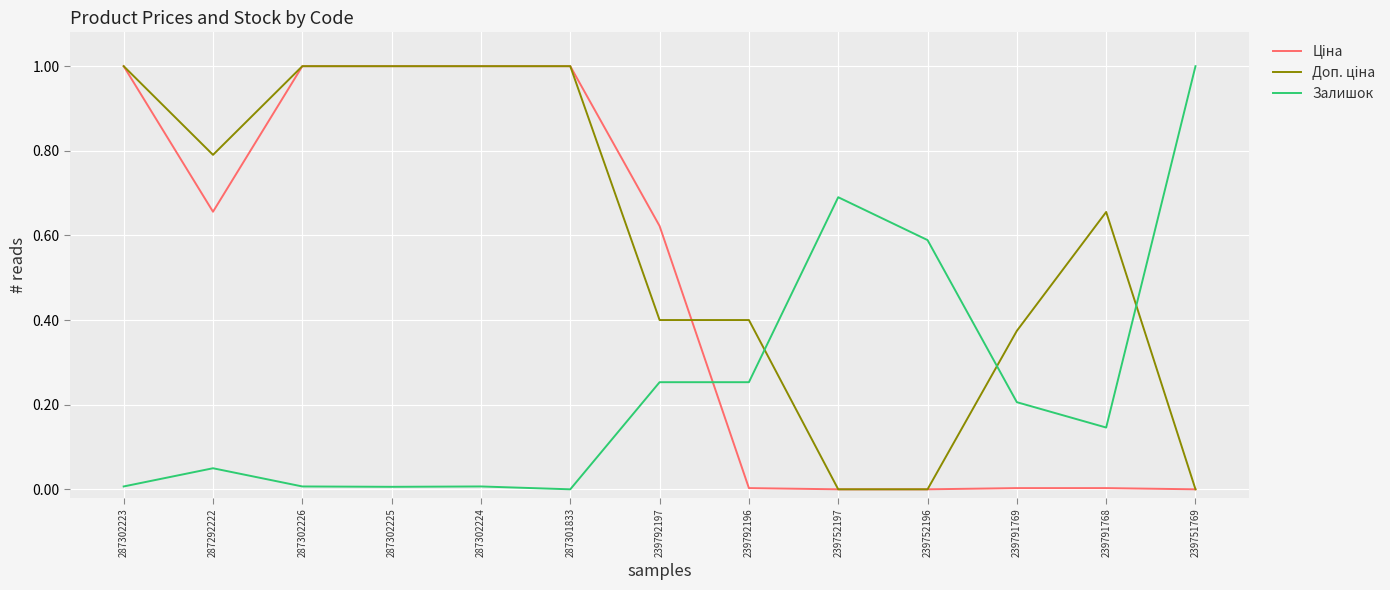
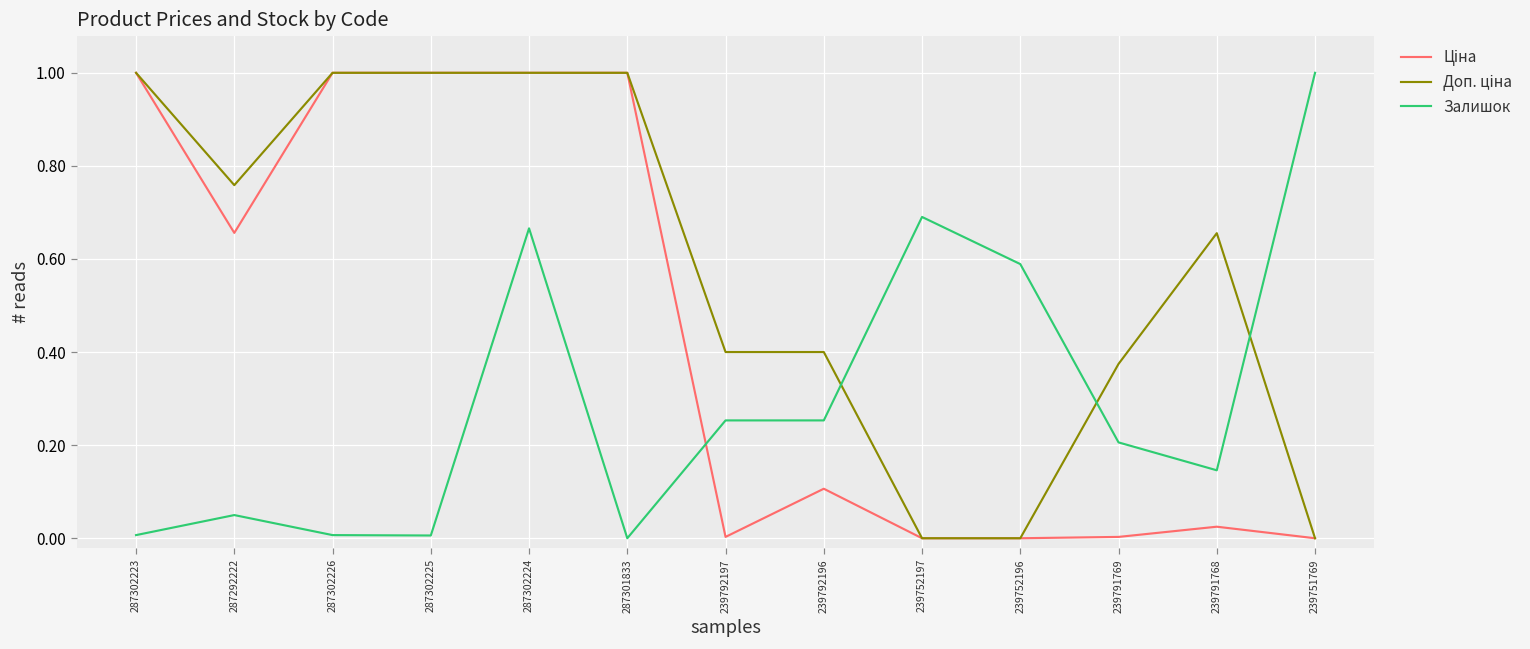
Доп. ціна, 287292222: 0.79 -> 0.76
Залишок, 287302224: 0.01 -> 0.67
Ціна, 239792197: 0.62 -> 0.00
Ціна, 239792196: 0.00 -> 0.11
Ціна, 239791768: 0.00 -> 0.02
